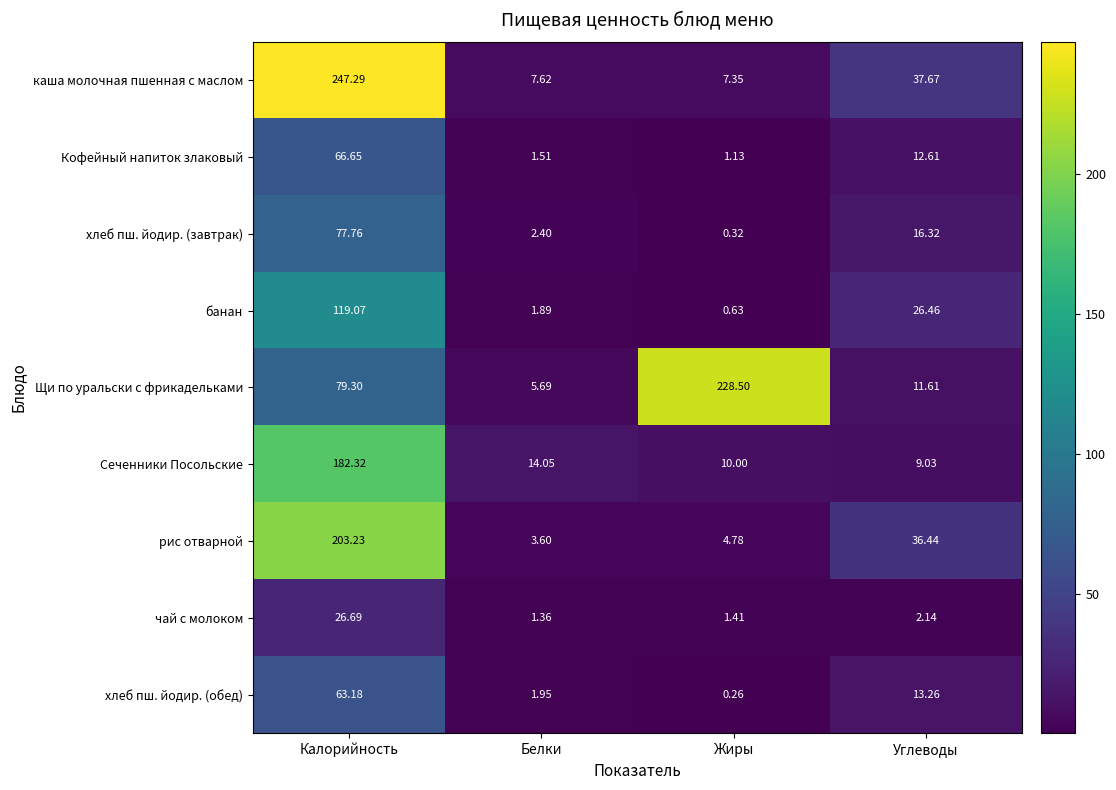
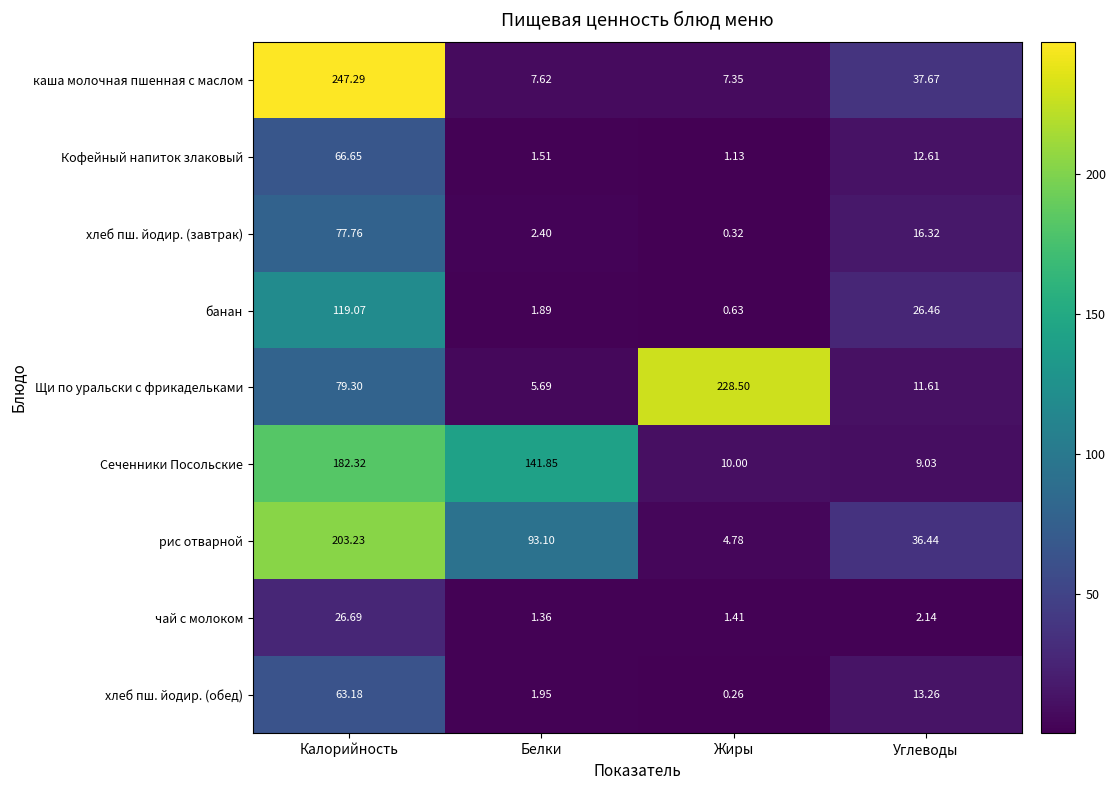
Сеченники Посольские, Белки: 14.05 -> 141.85
рис отварной, Белки: 3.60 -> 93.10
